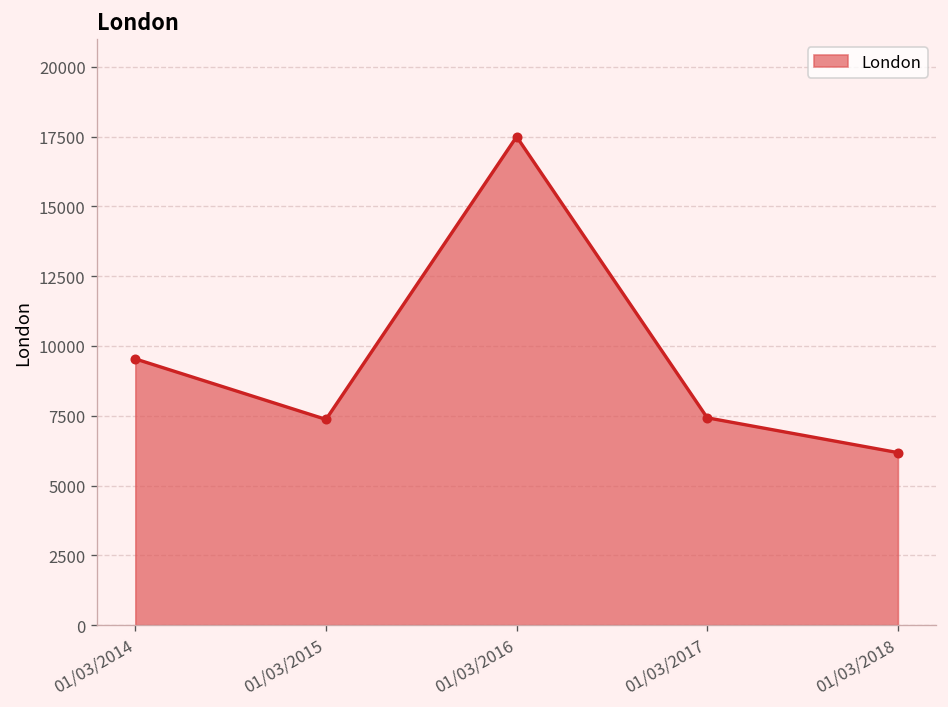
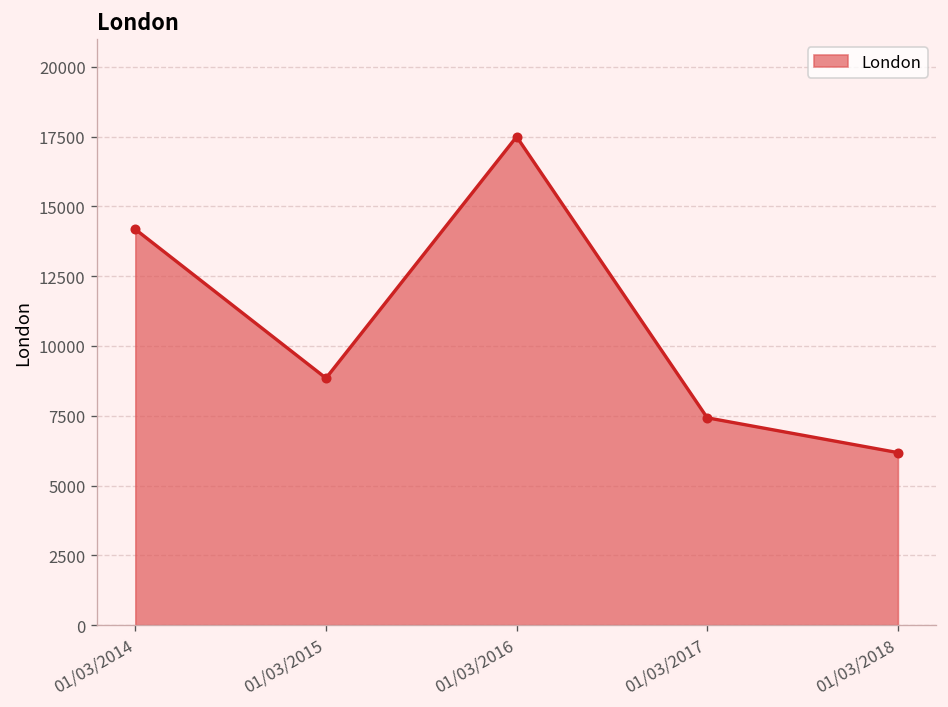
01/03/2014: 9500 -> 14200
01/03/2015: 7400 -> 8800
